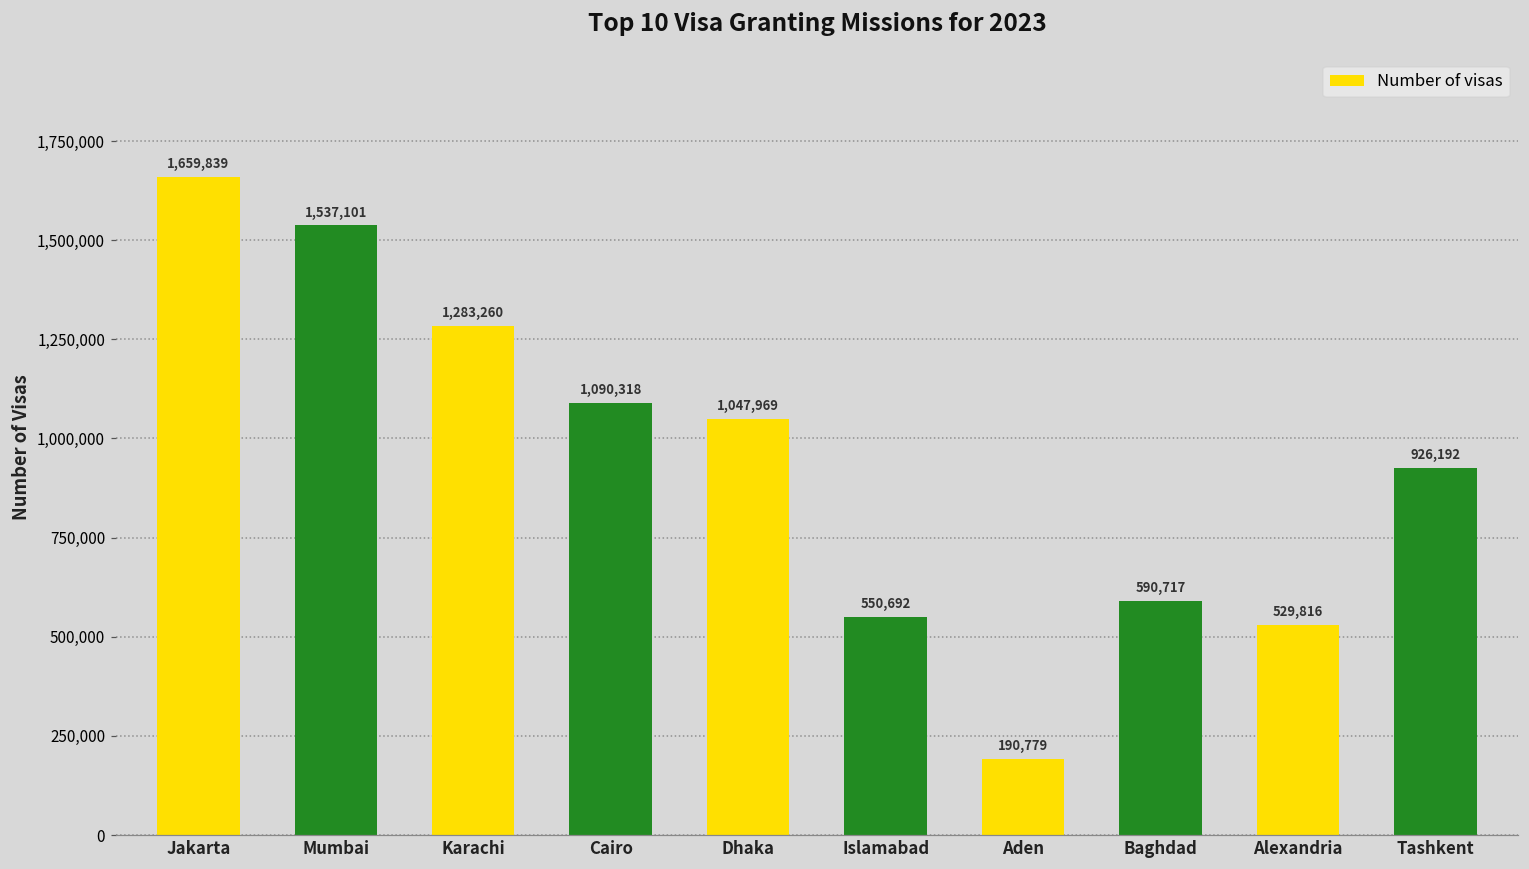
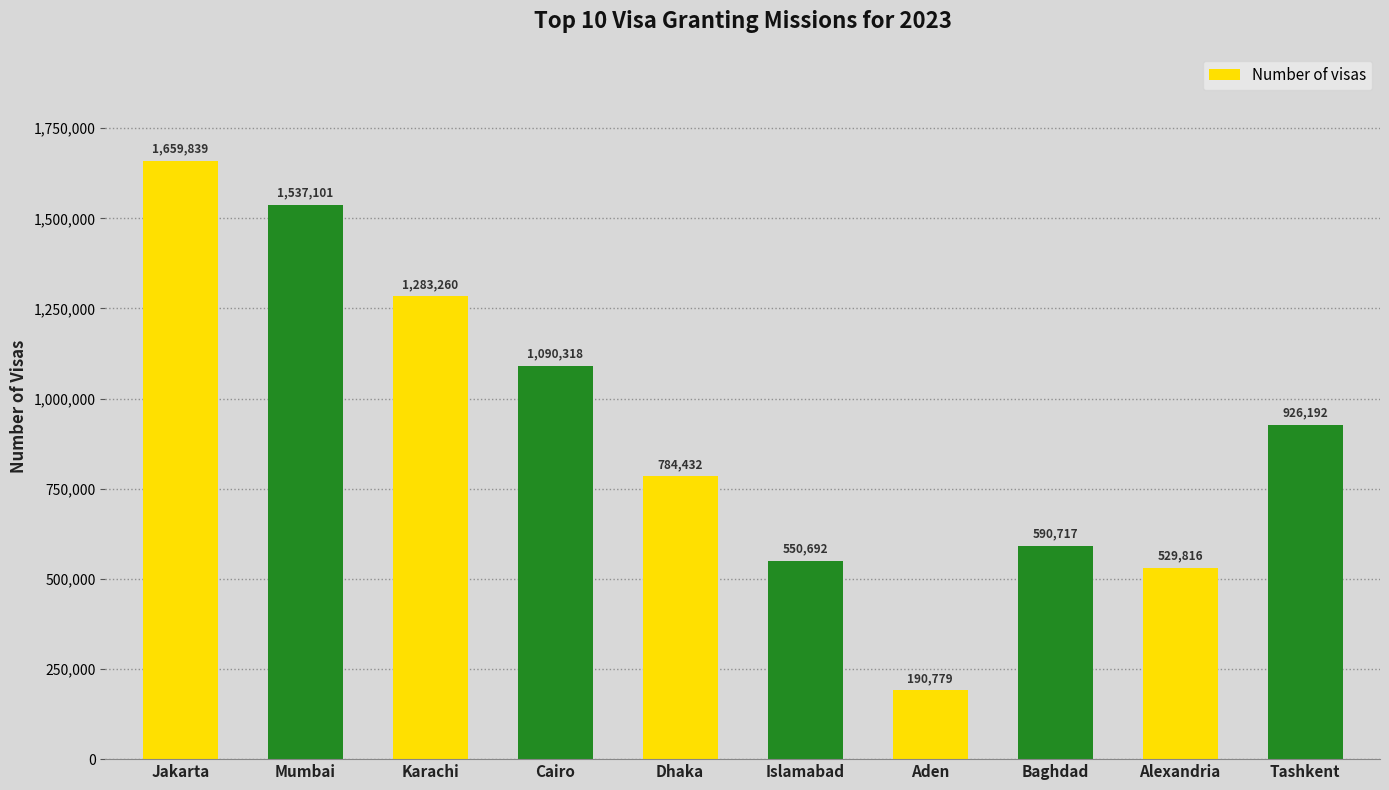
Dhaka: 1,047,969 -> 784,432
